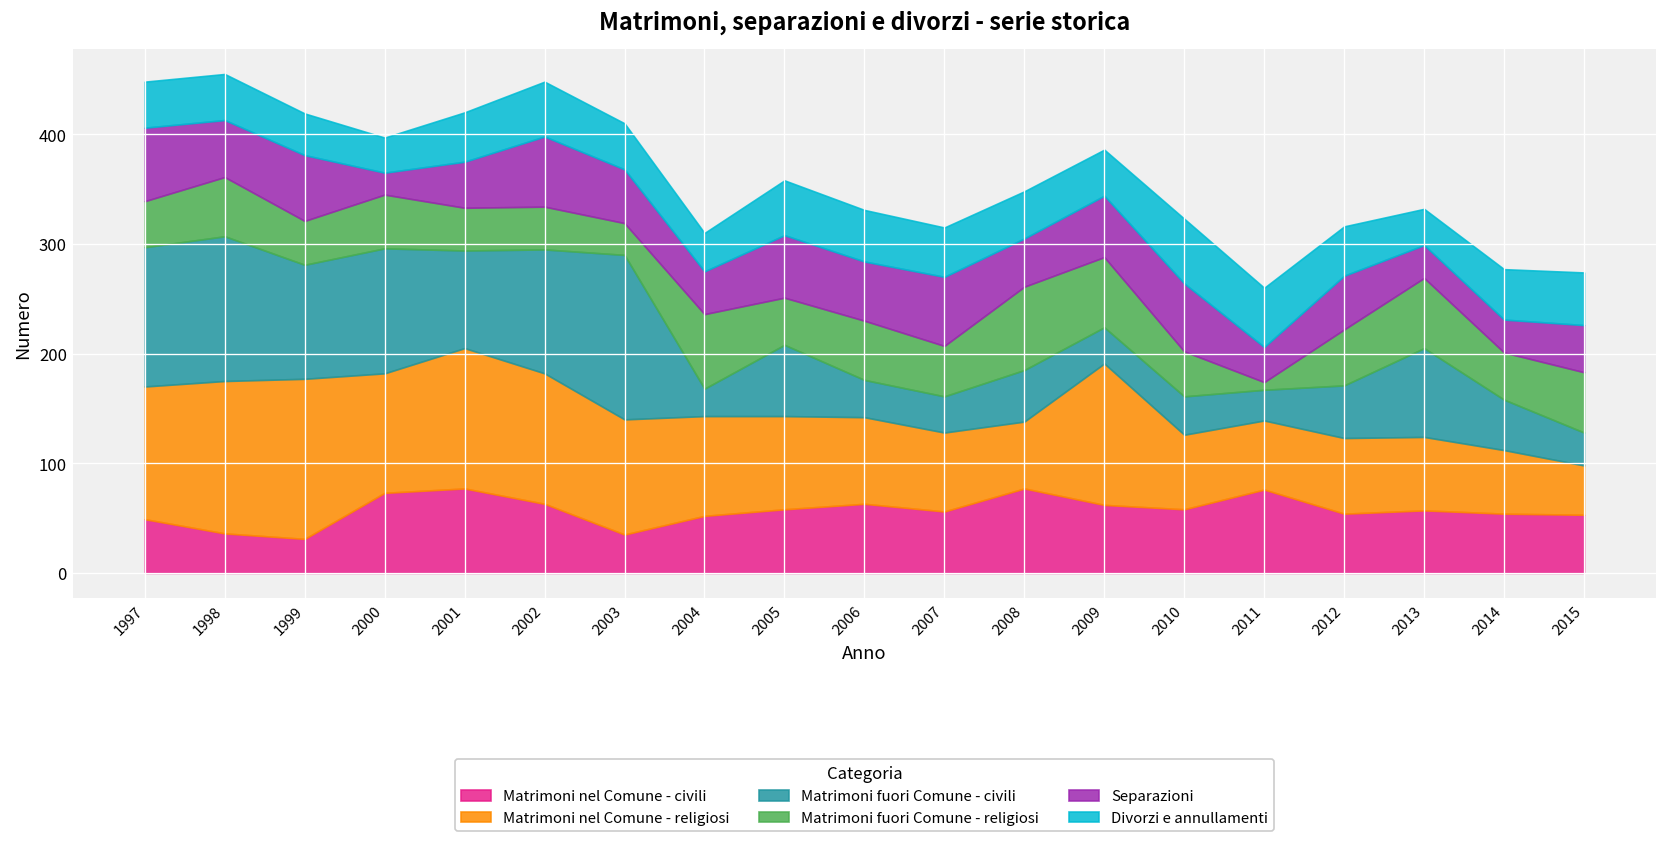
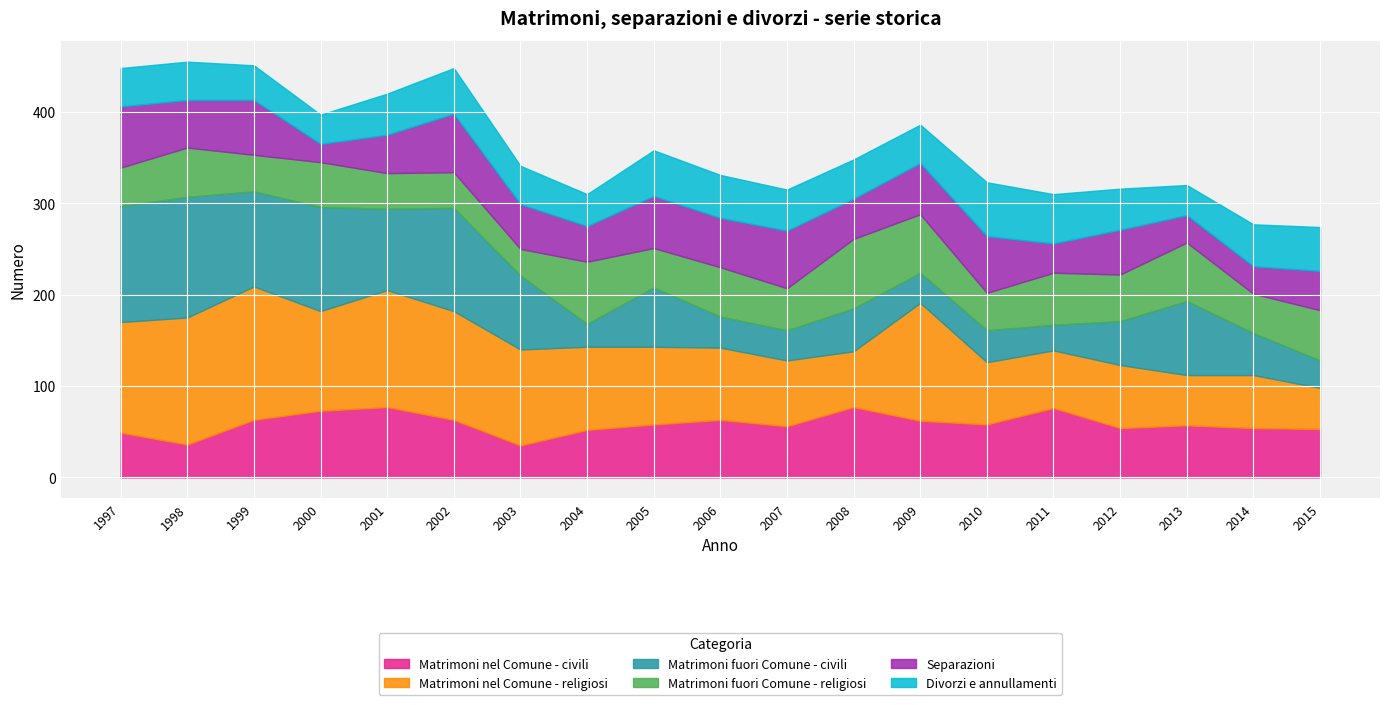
Matrimoni nel Comune - civili, 1999: 30 -> 60
Matrimoni fuori Comune - civili, 2003: 150 -> 80
Matrimoni fuori Comune - religiosi, 2011: 10 -> 60
Matrimoni nel Comune - religiosi, 2013: 70 -> 60
